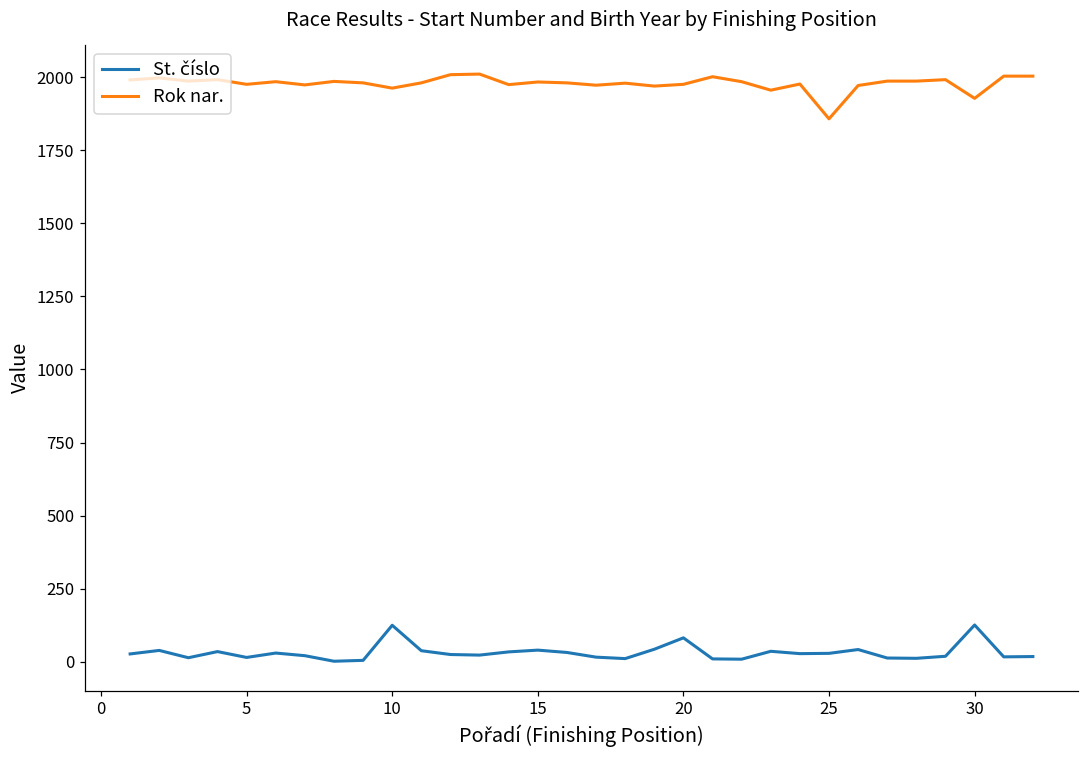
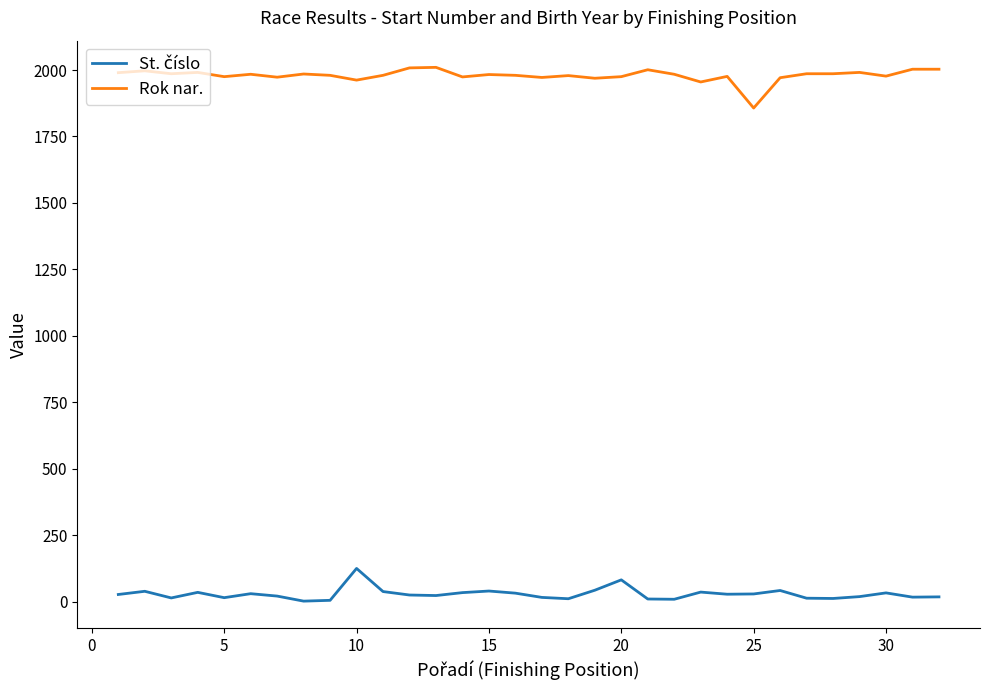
St. číslo, 30: 130 -> 30
Rok nar., 30: 1930 -> 1980
